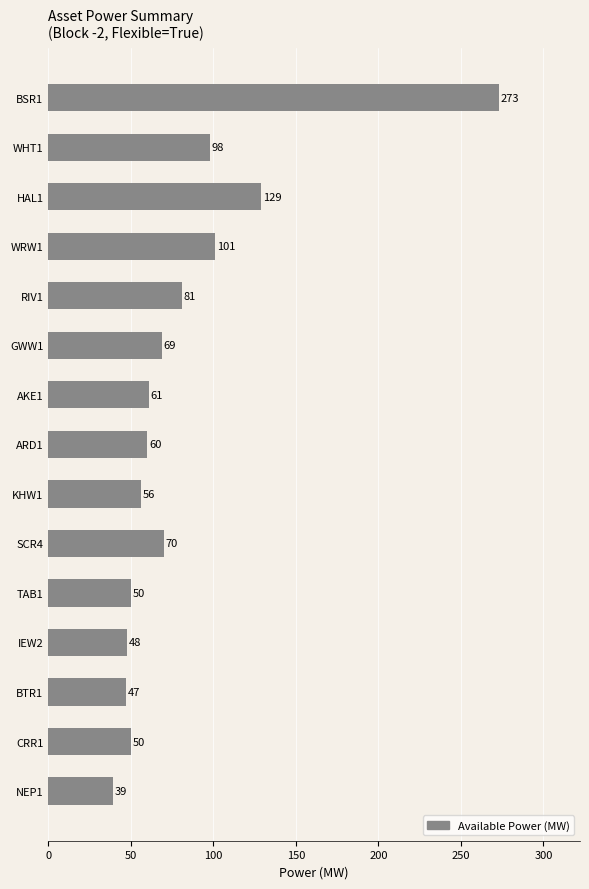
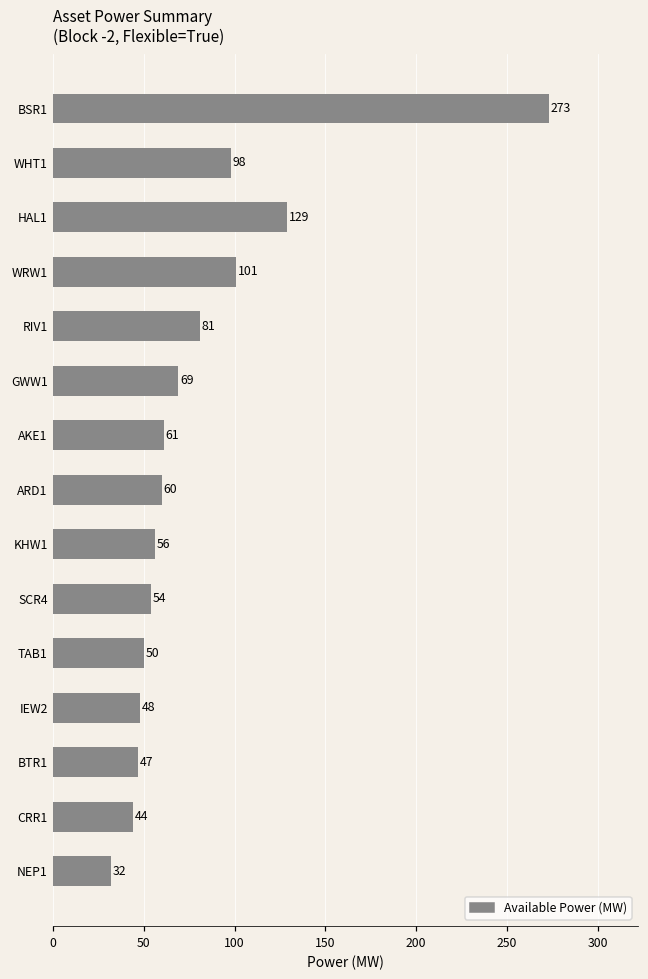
SCR4: 70 -> 54
CRR1: 50 -> 44
NEP1: 39 -> 32
